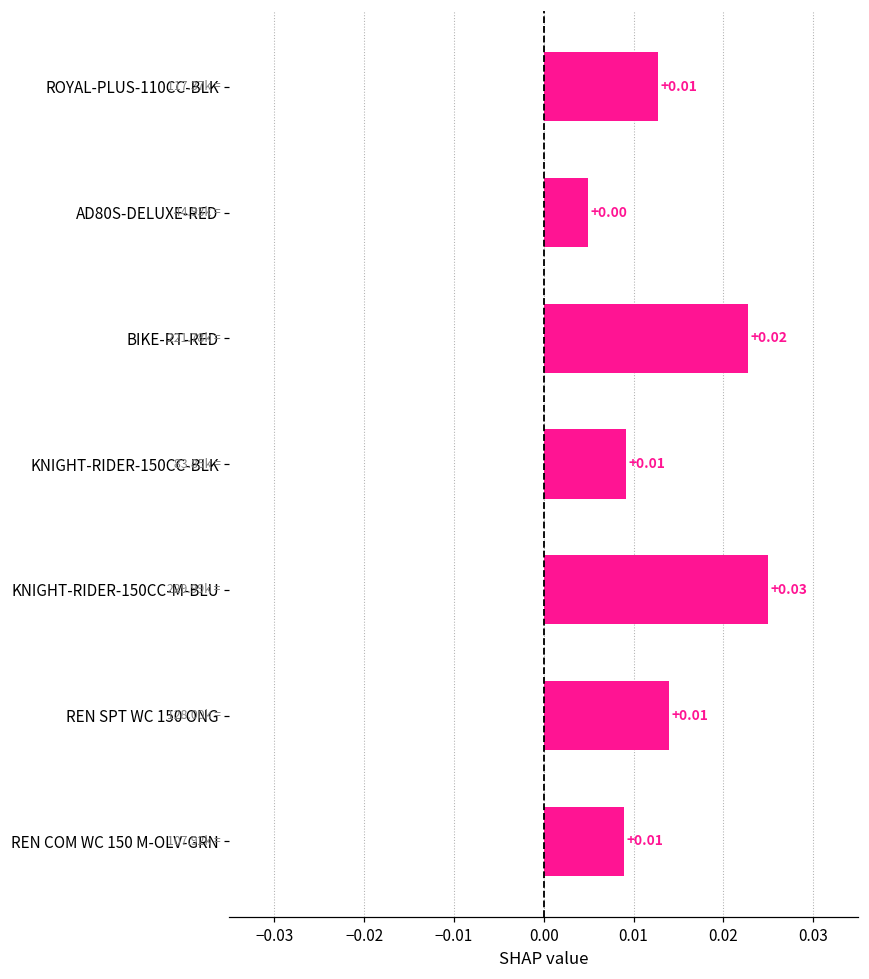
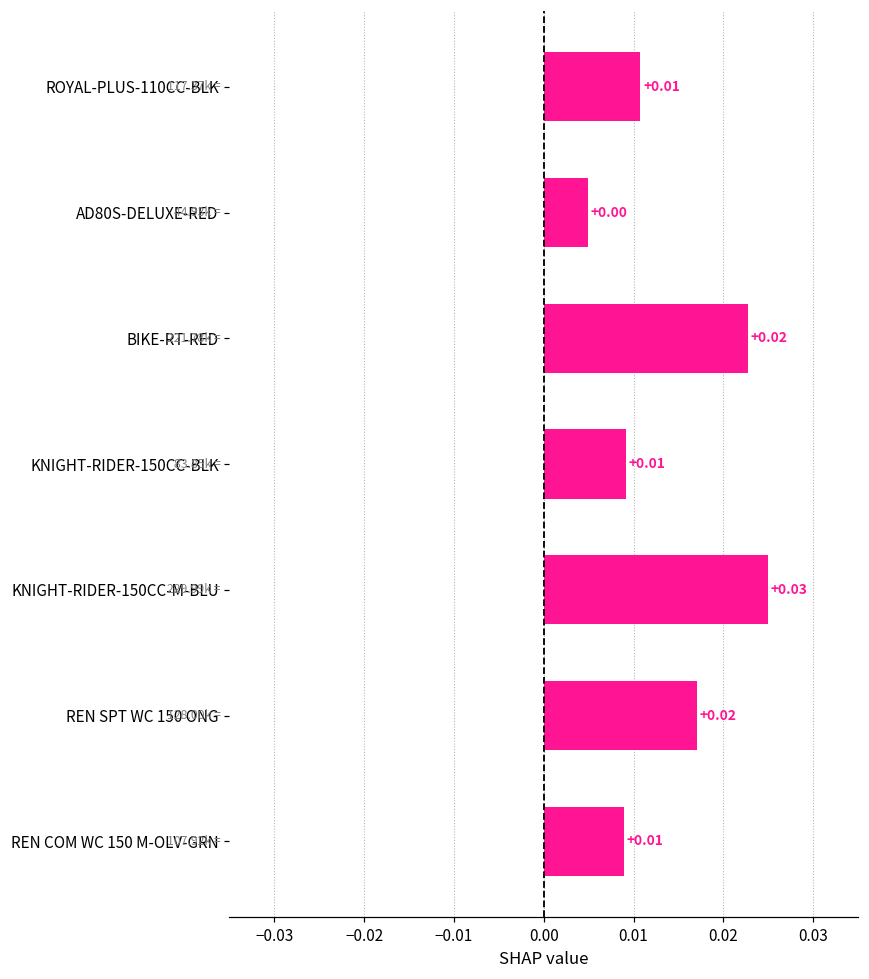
ROYAL-PLUS-110CC-BLK: 0.013 -> 0.011
REN SPT WC 150 ONG: +0.01 -> +0.02
